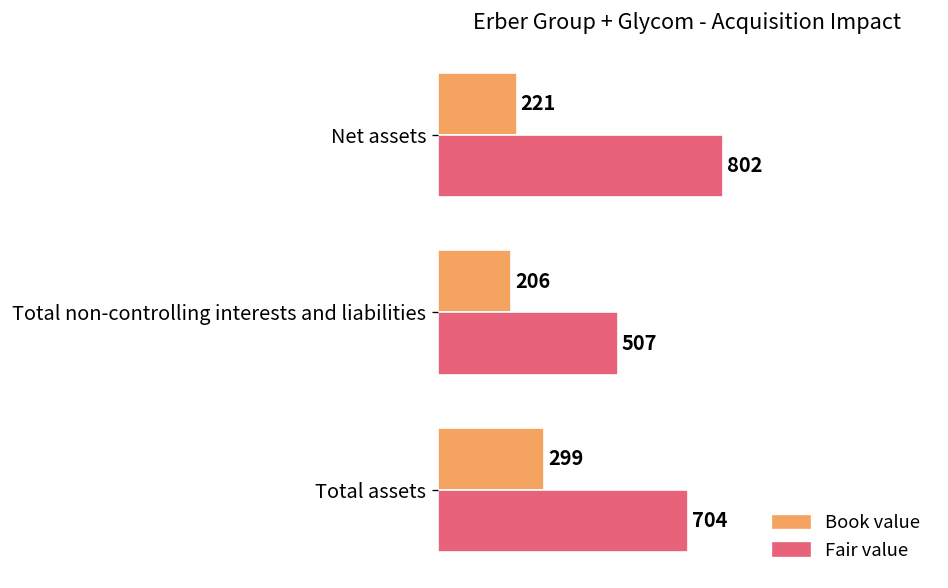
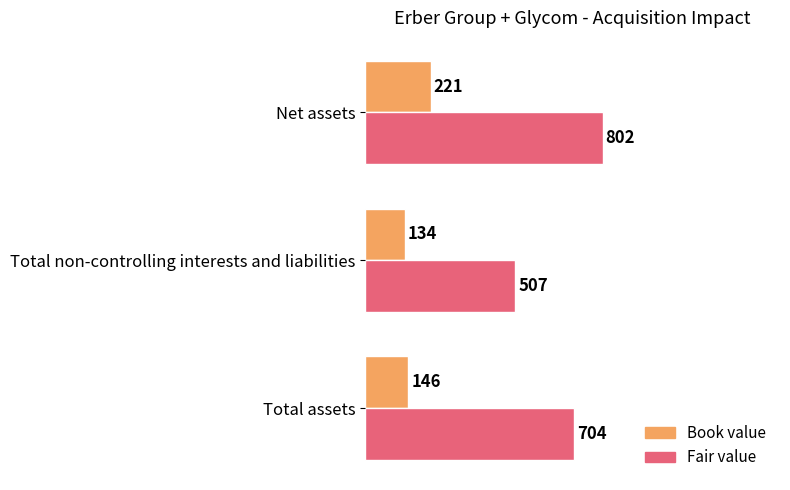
Book value, Total non-controlling interests and liabilities: 206 -> 134
Book value, Total assets: 299 -> 146
